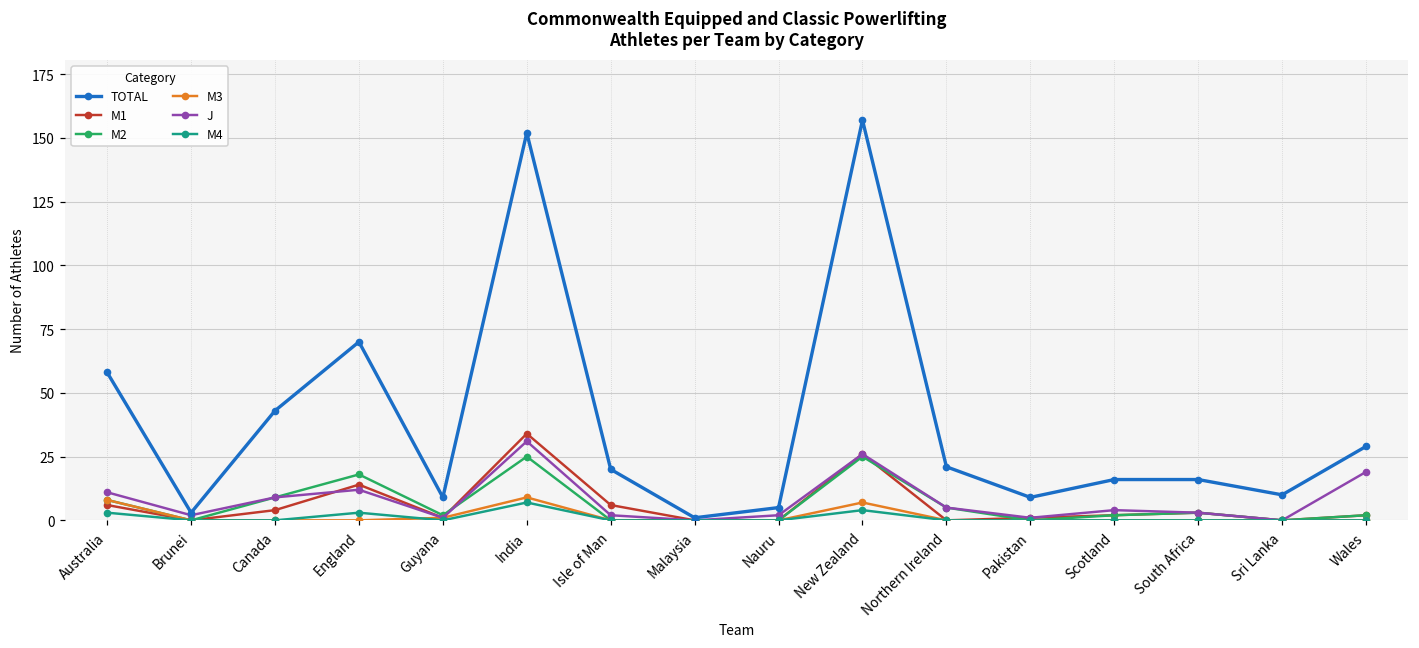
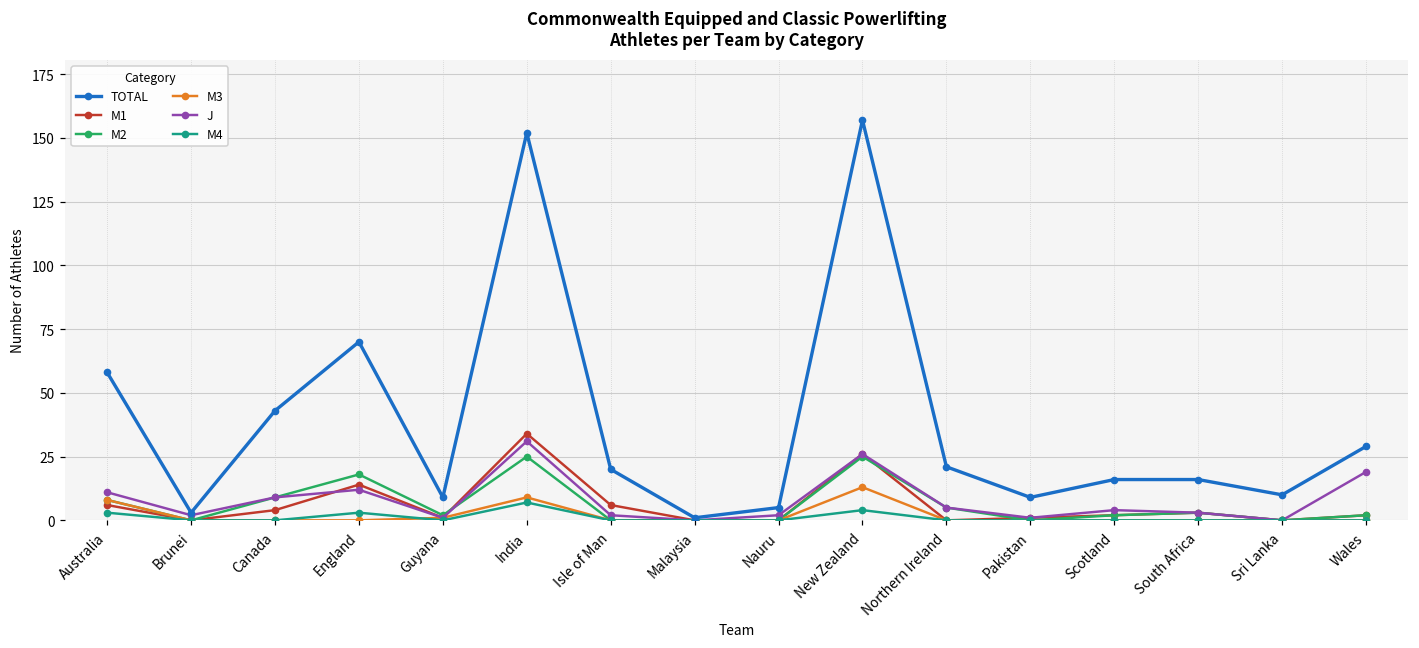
M3, New Zealand: 7 -> 13
